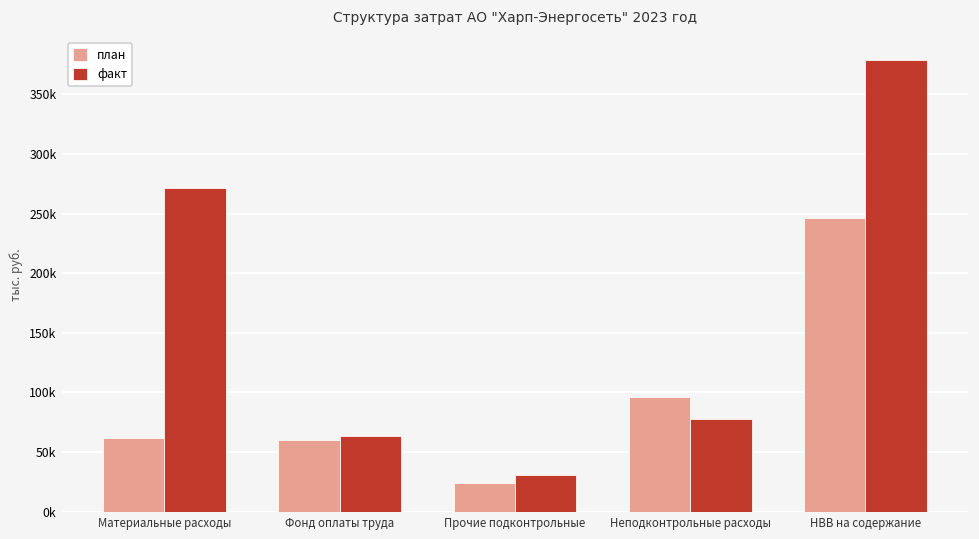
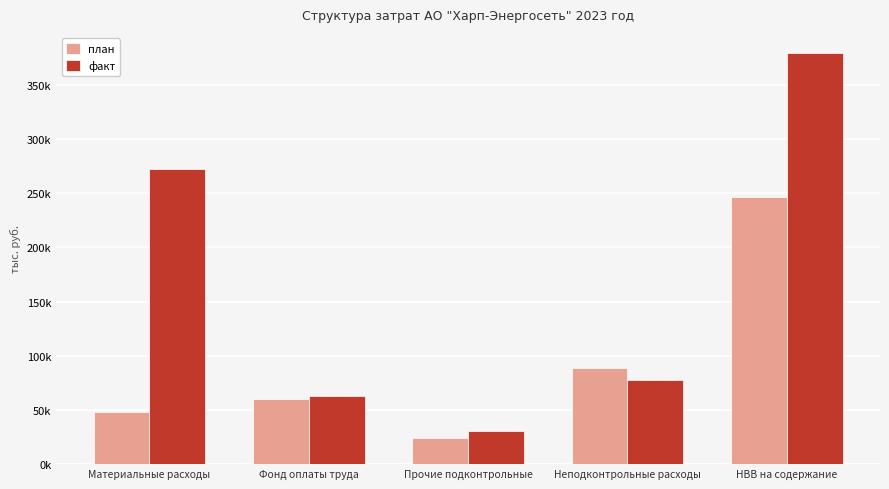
план, Материальные расходы: 62000 -> 48000
план, Неподконтрольные расходы: 97000 -> 88000
